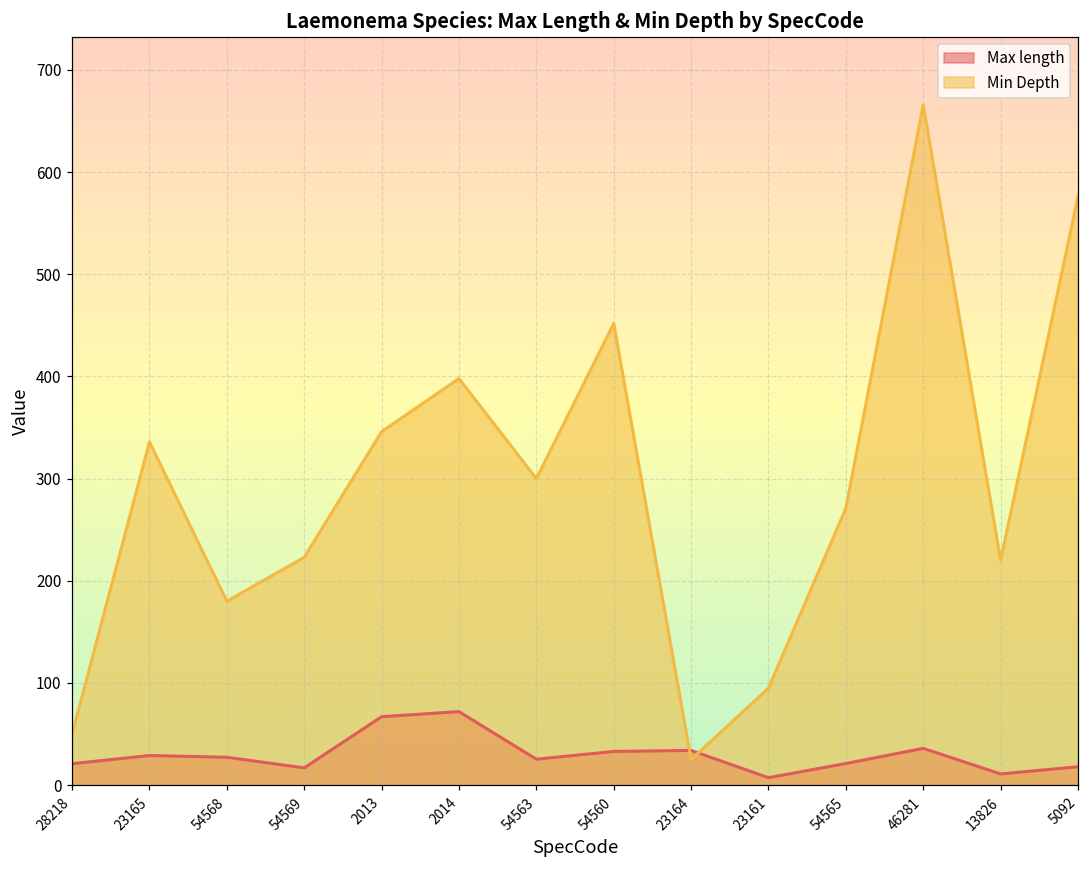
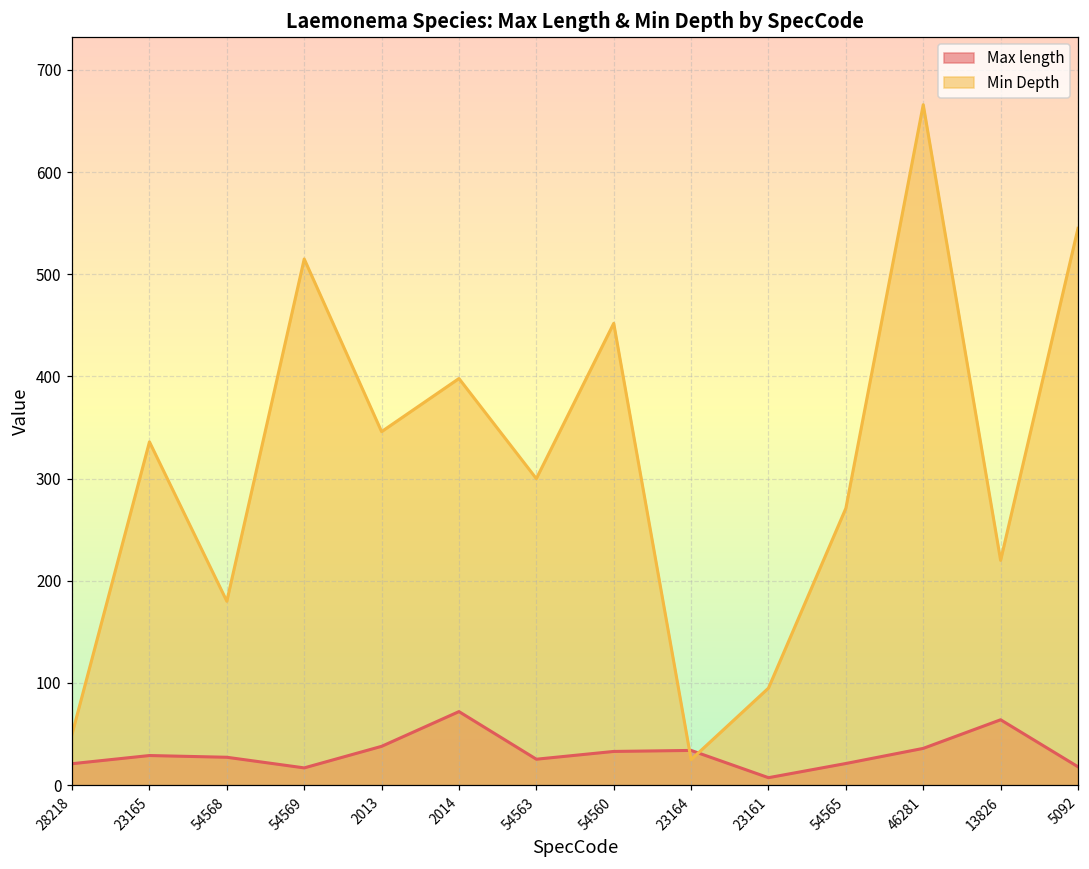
Min Depth, 54569: 220 -> 520
Max length, 2013: 70 -> 40
Max length, 13826: 10 -> 60
Min Depth, 5092: 580 -> 550
